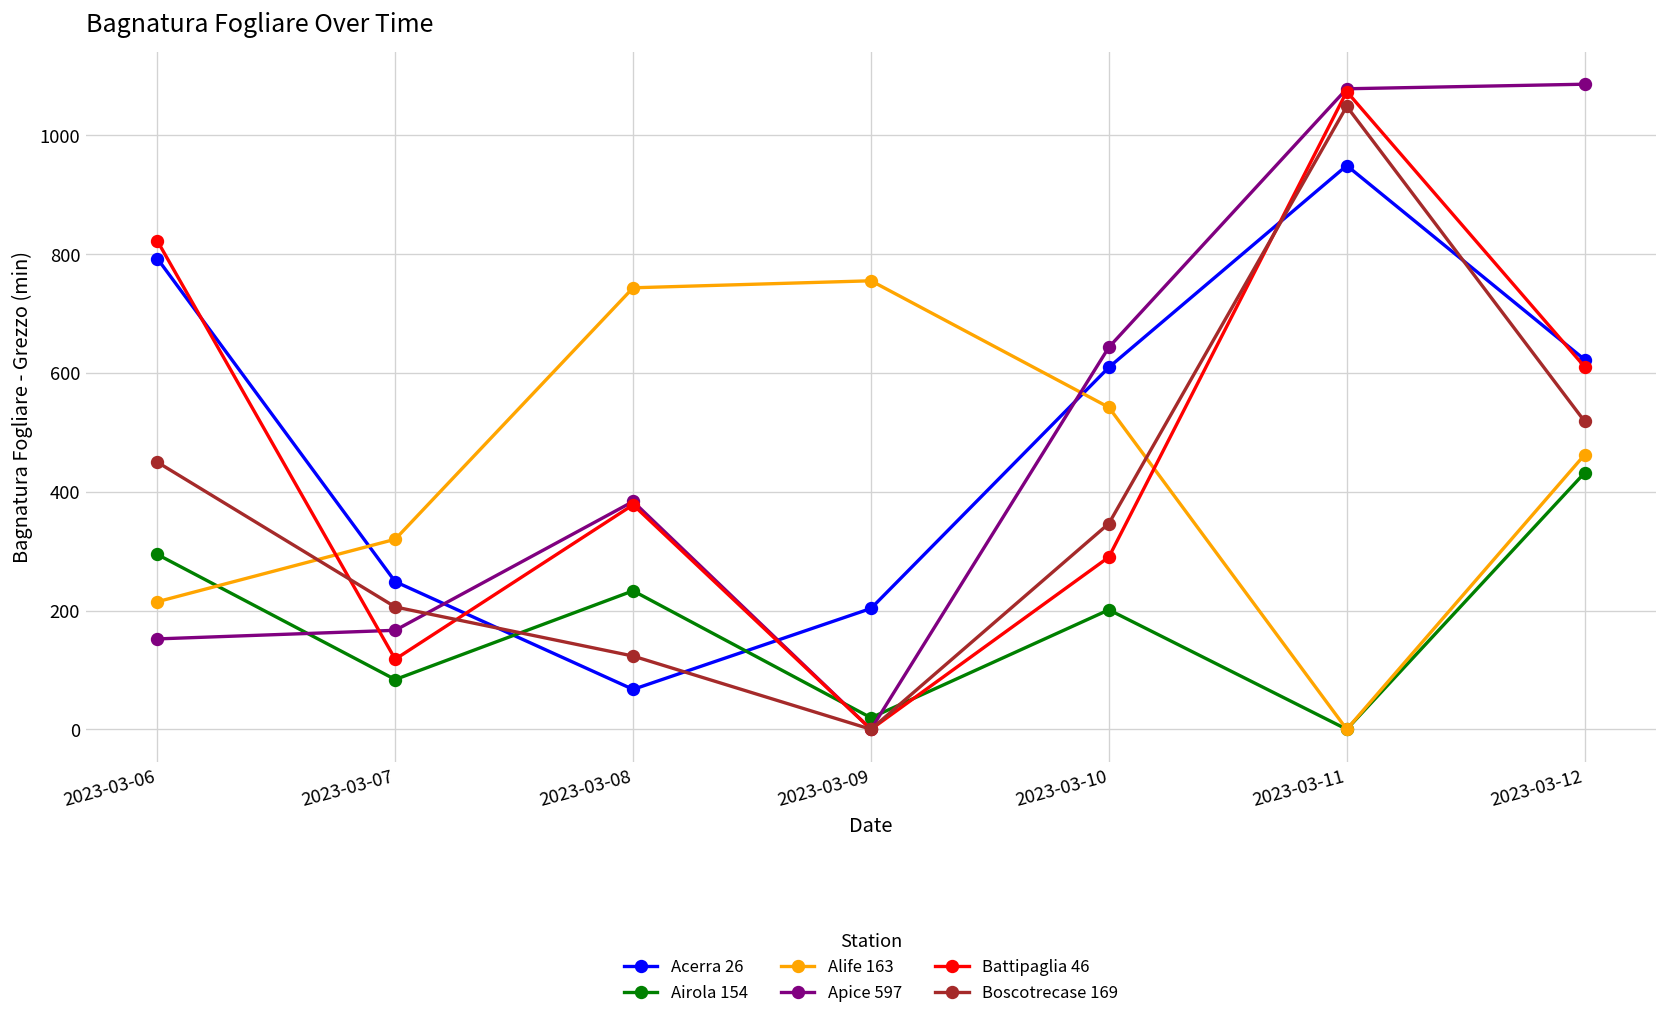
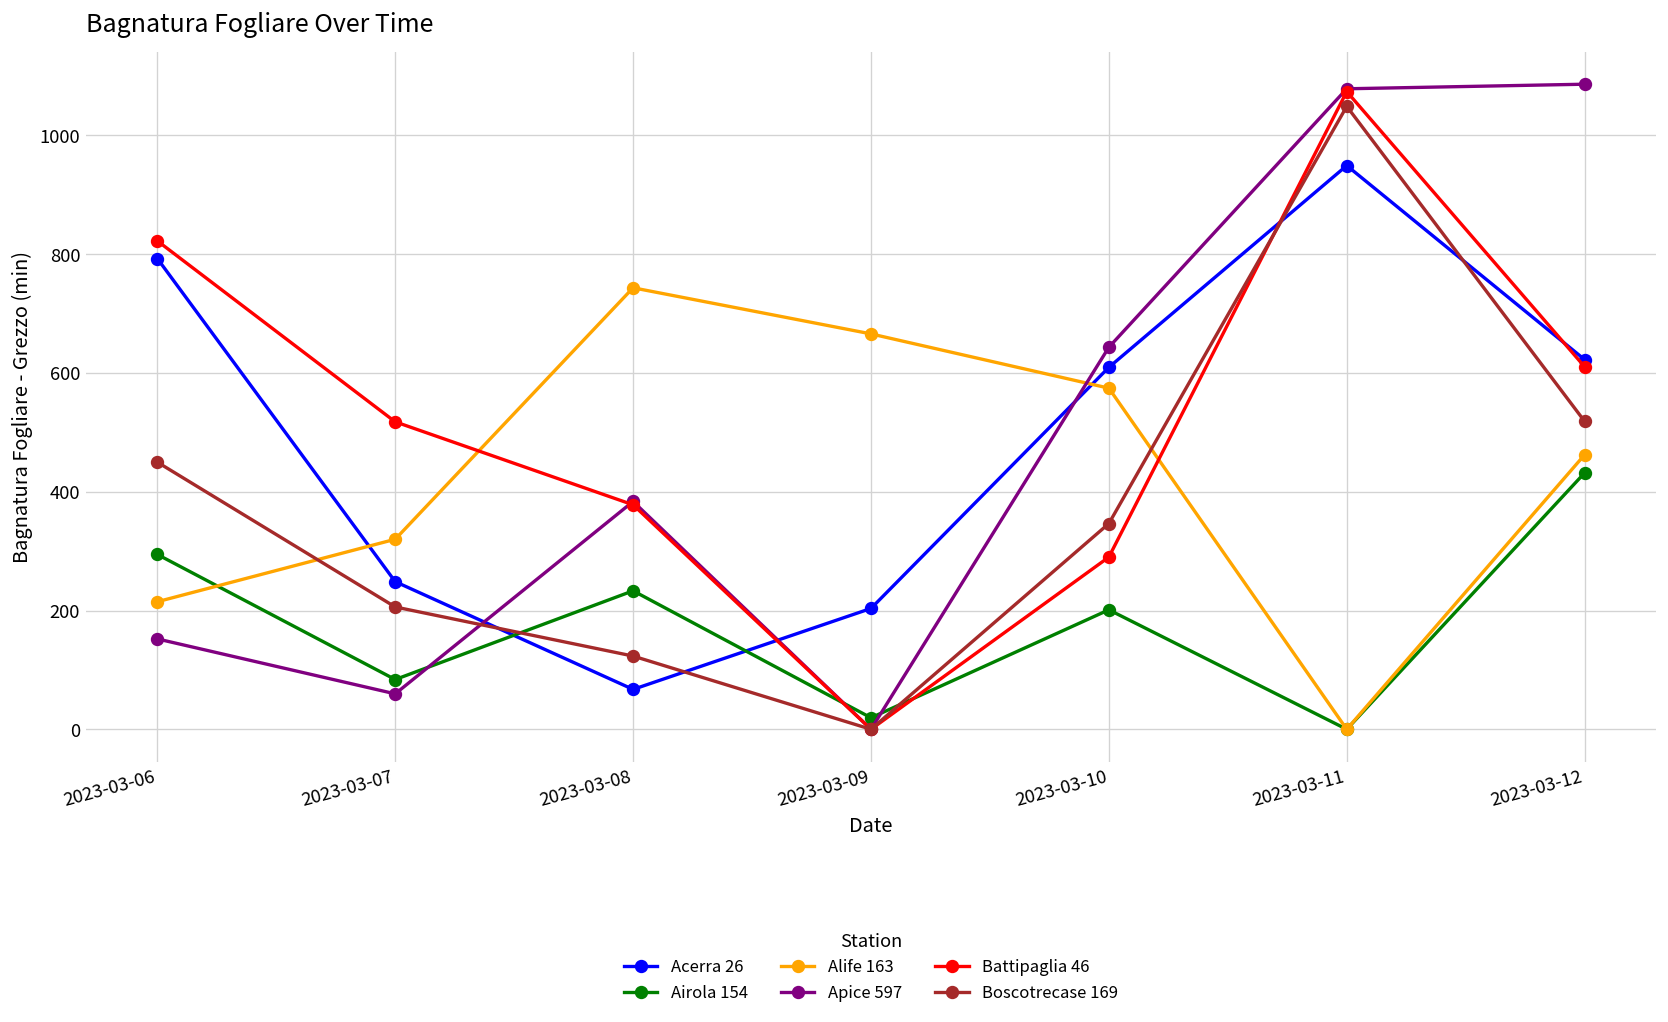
Apice 597, 2023-03-07: 170 -> 60
Battipaglia 46, 2023-03-07: 120 -> 520
Alife 163, 2023-03-09: 760 -> 670
Alife 163, 2023-03-10: 540 -> 570
